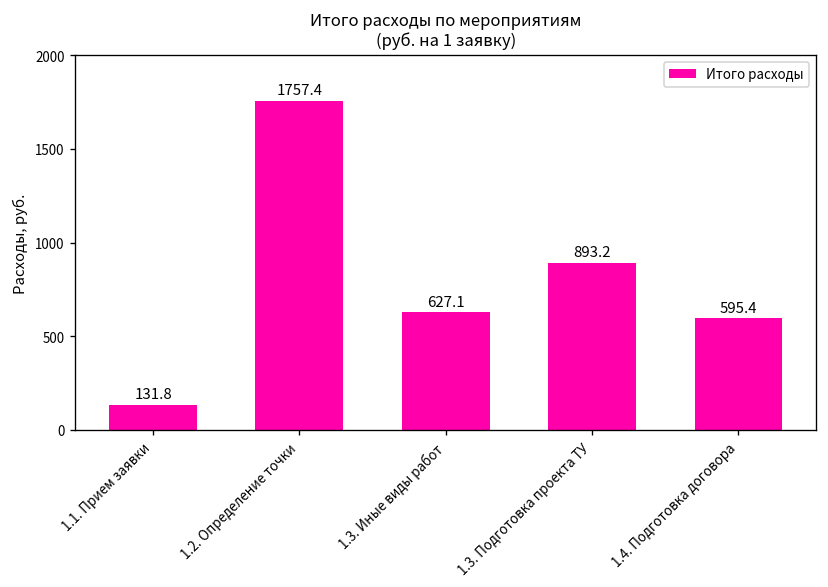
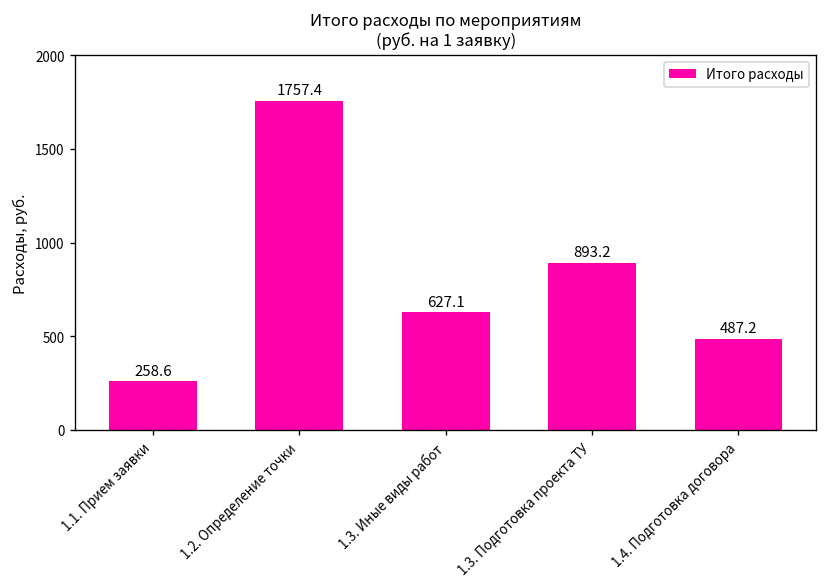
1.1. Прием заявки: 131.8 -> 258.6
1.4. Подготовка договора: 595.4 -> 487.2
